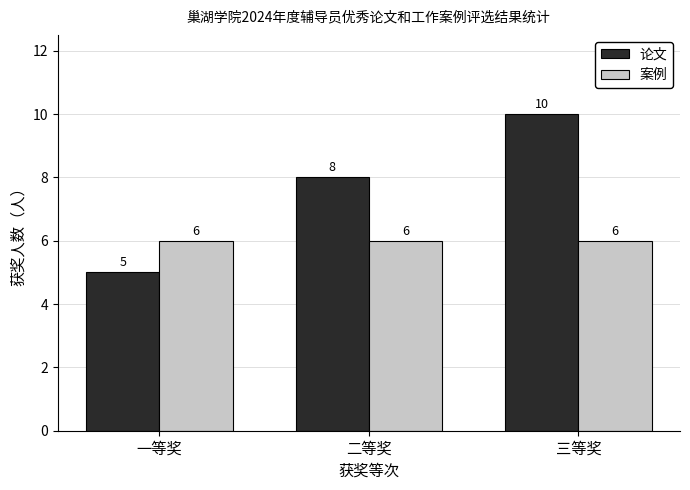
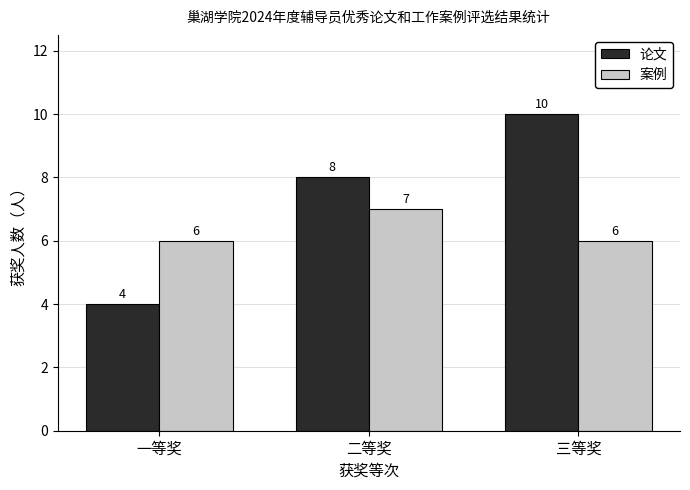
论文, 一等奖: 5 -> 4
案例, 二等奖: 6 -> 7
